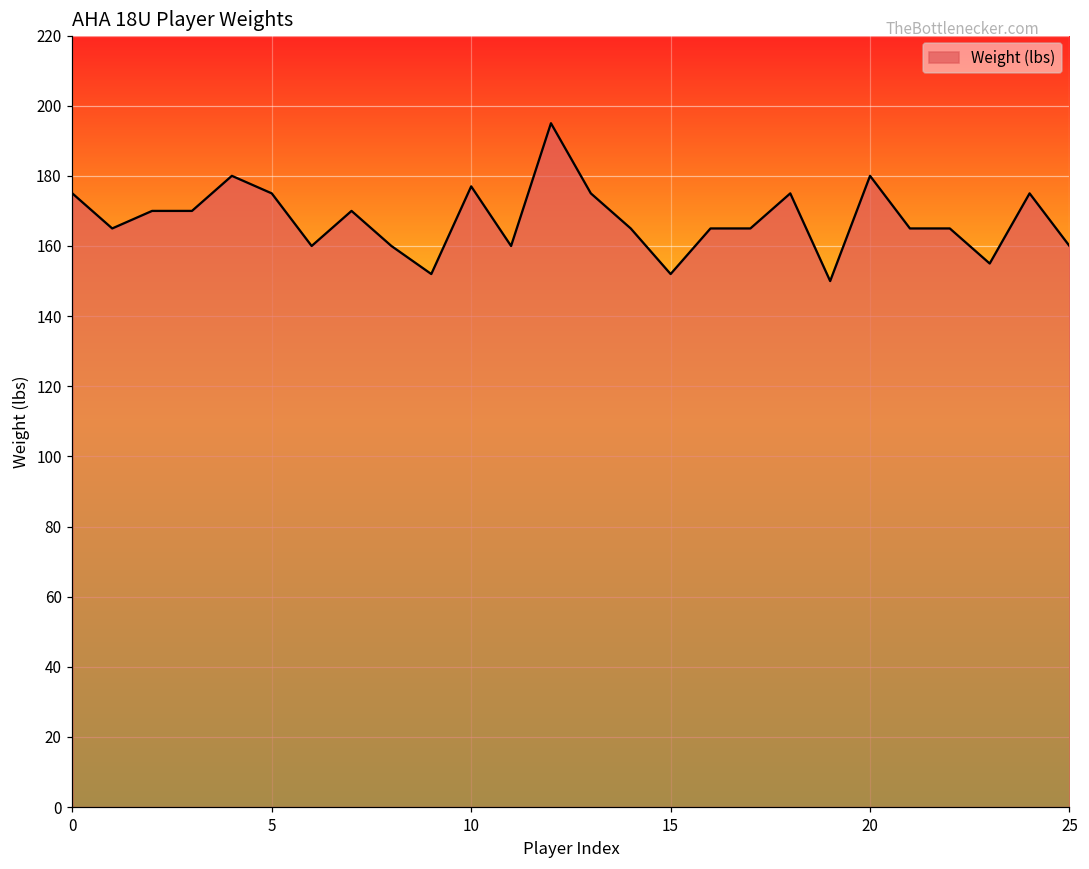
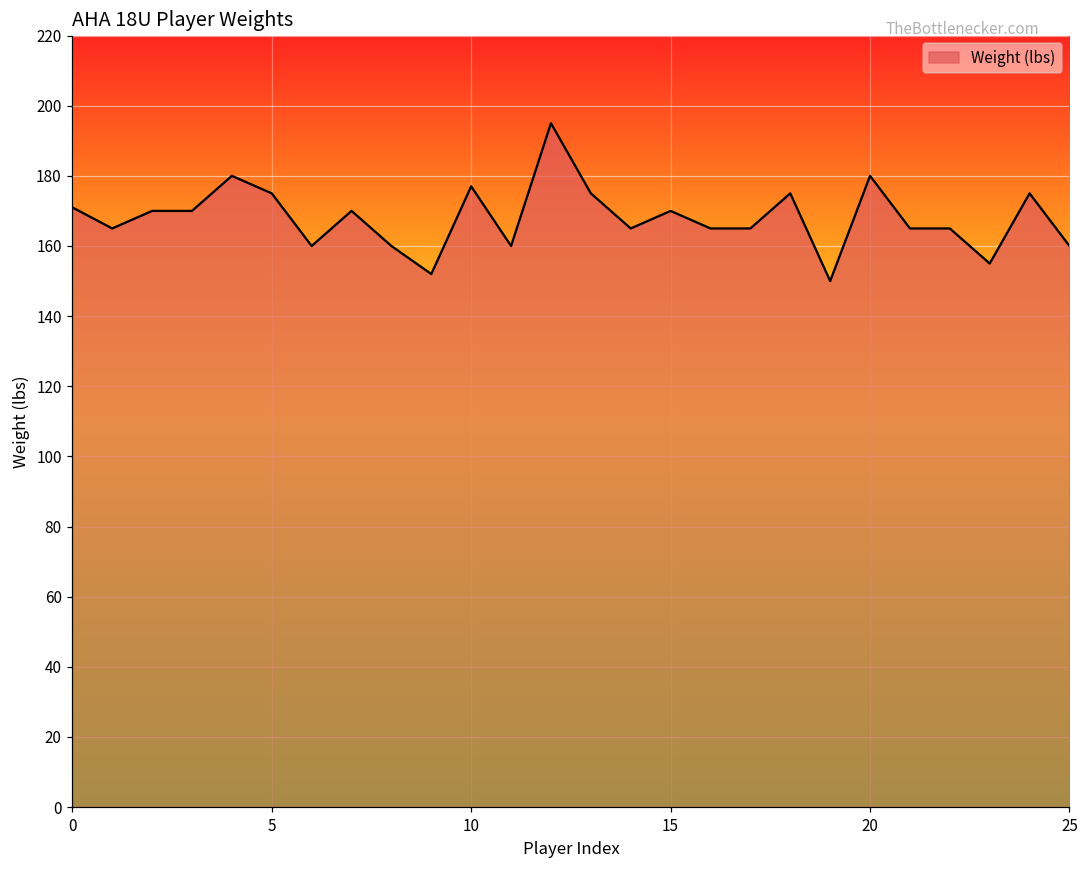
0: 175 -> 171
15: 152 -> 170
